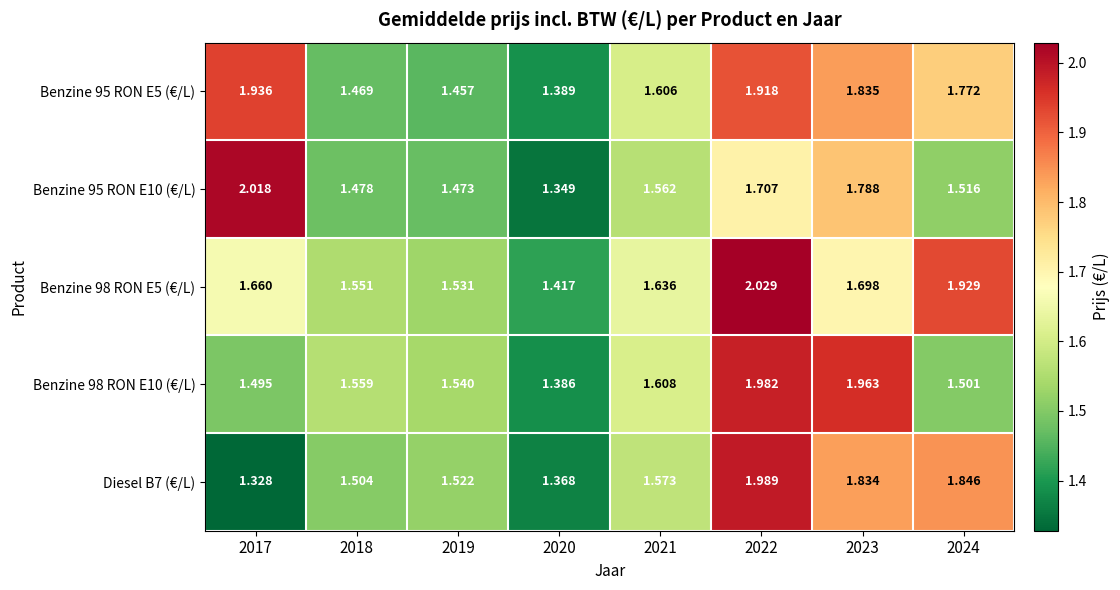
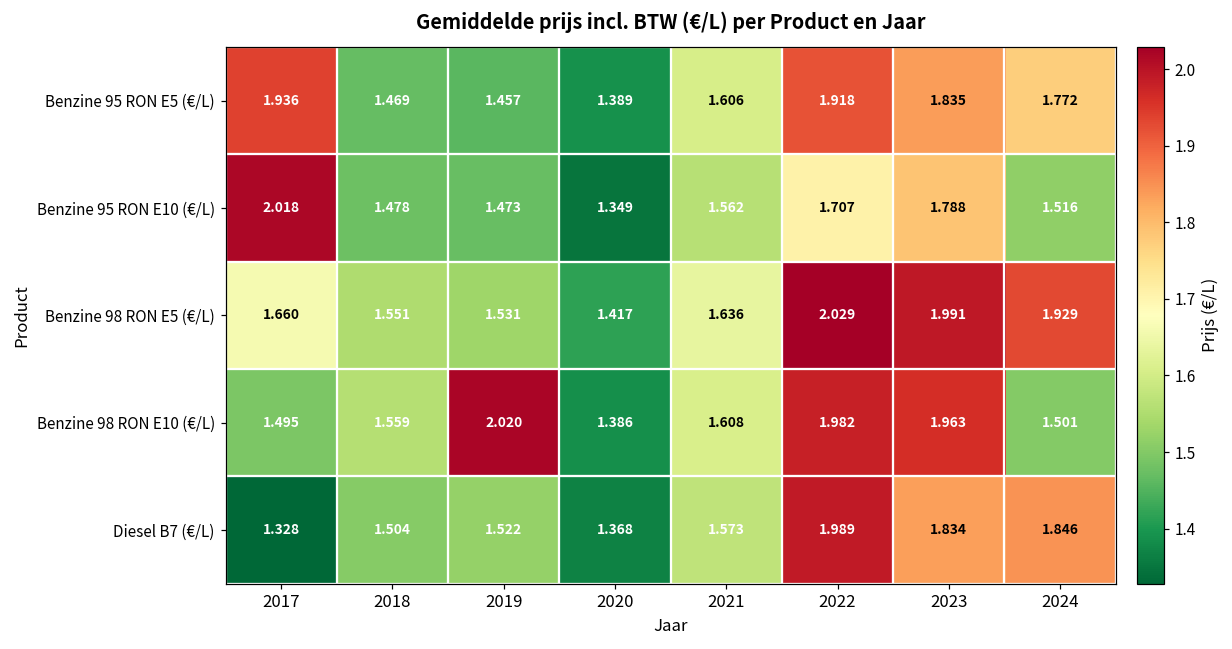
Benzine 98 RON E5 (€/L), 2023: 1.698 -> 1.991
Benzine 98 RON E10 (€/L), 2019: 1.540 -> 2.020
